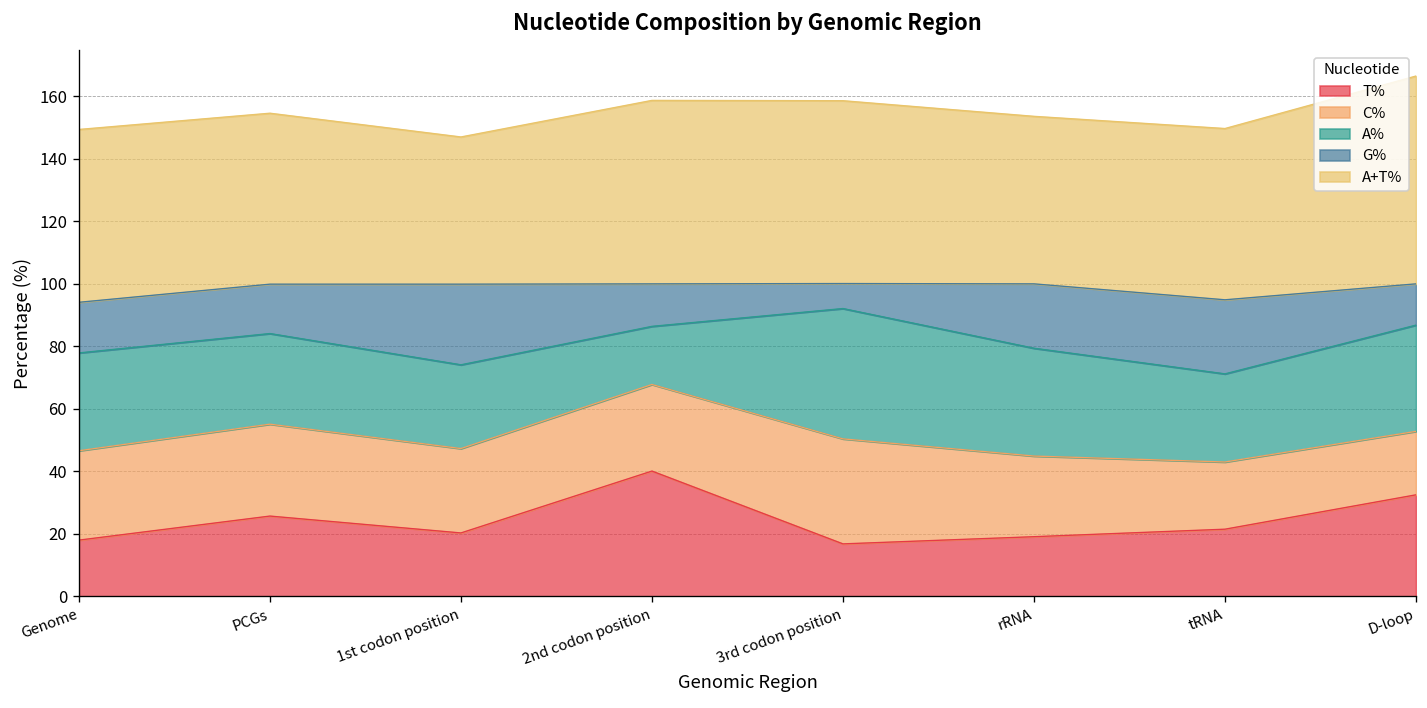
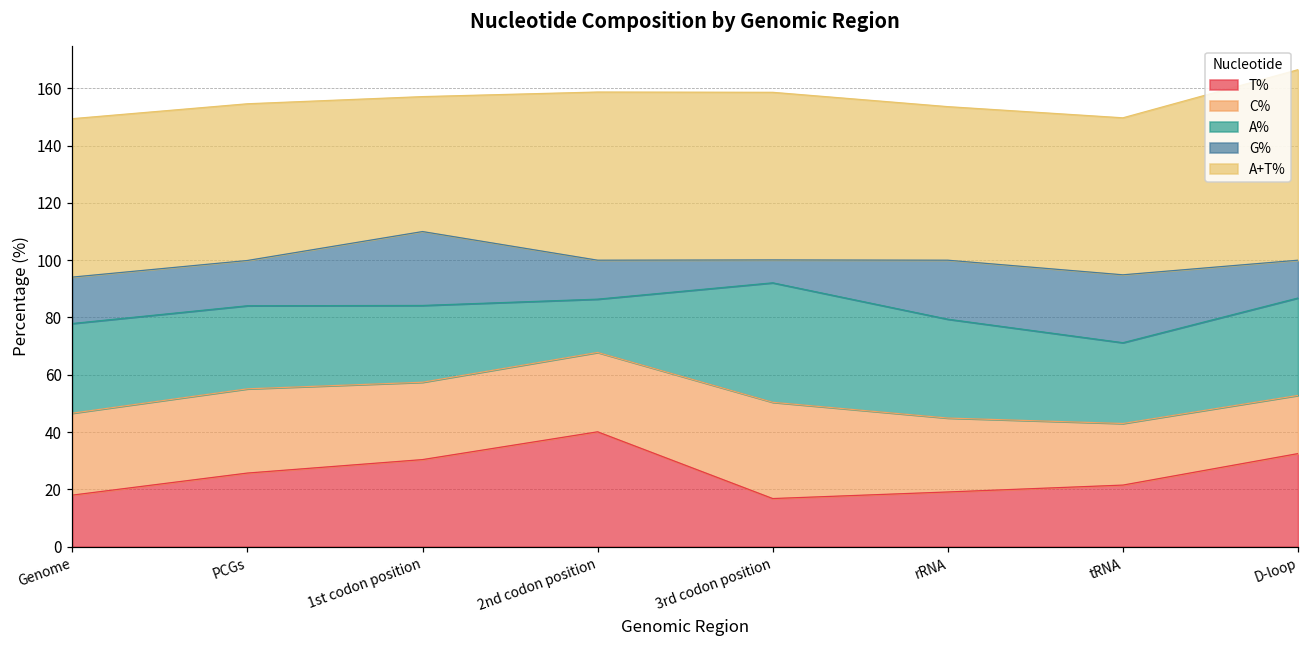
T%, 1st codon position: 20 -> 30
